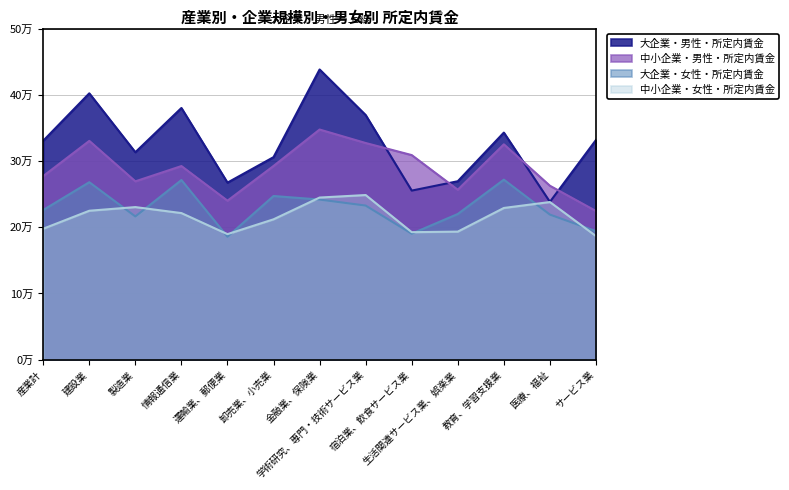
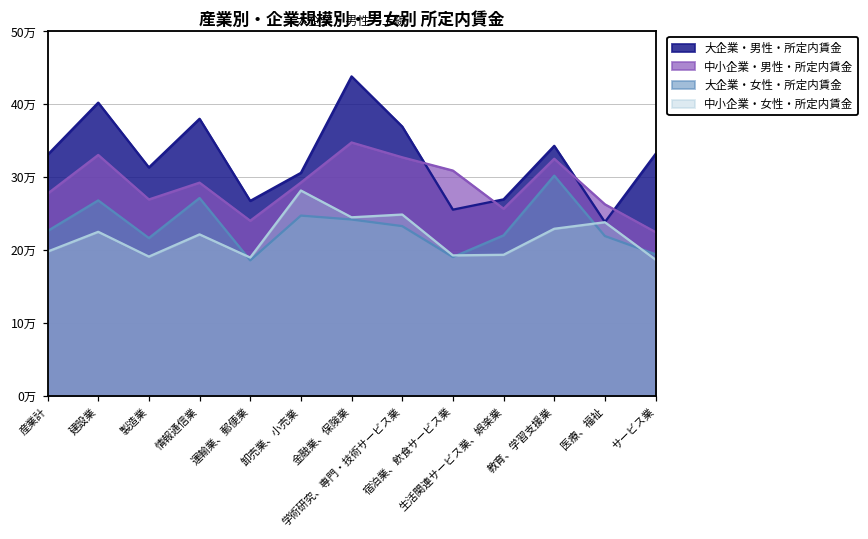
中小企業・女性・所定内賃金, 製造業: 23万 -> 19万
中小企業・女性・所定内賃金, 卸売業、小売業: 21万 -> 28万
大企業・女性・所定内賃金, 教育、学習支援業: 27万 -> 30万
